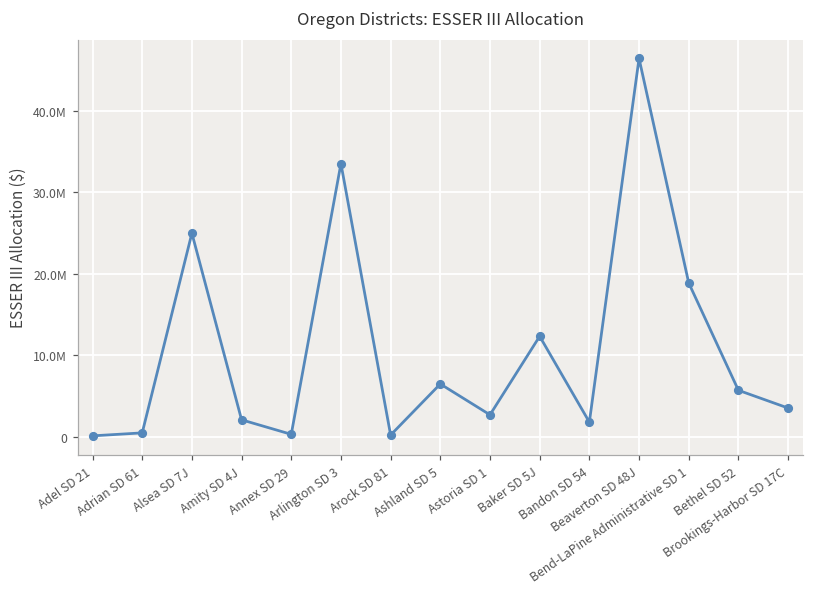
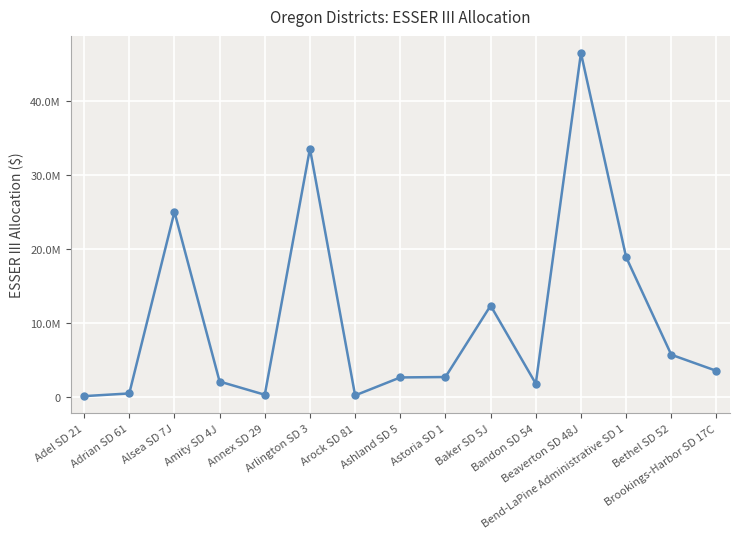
Ashland SD 5: 6000000 -> 3000000
